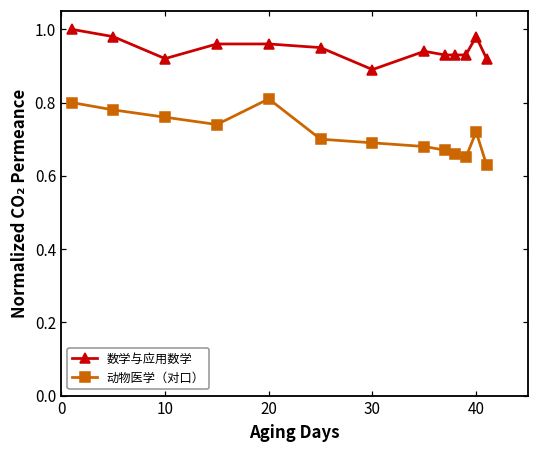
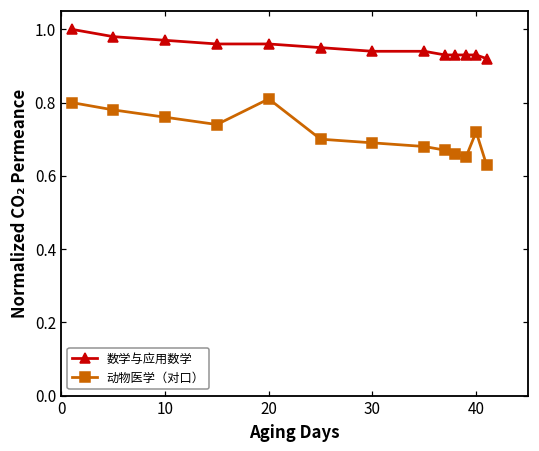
数学与应用数学, 10: 0.92 -> 0.97
数学与应用数学, 30: 0.89 -> 0.94
数学与应用数学, 40: 0.98 -> 0.93
